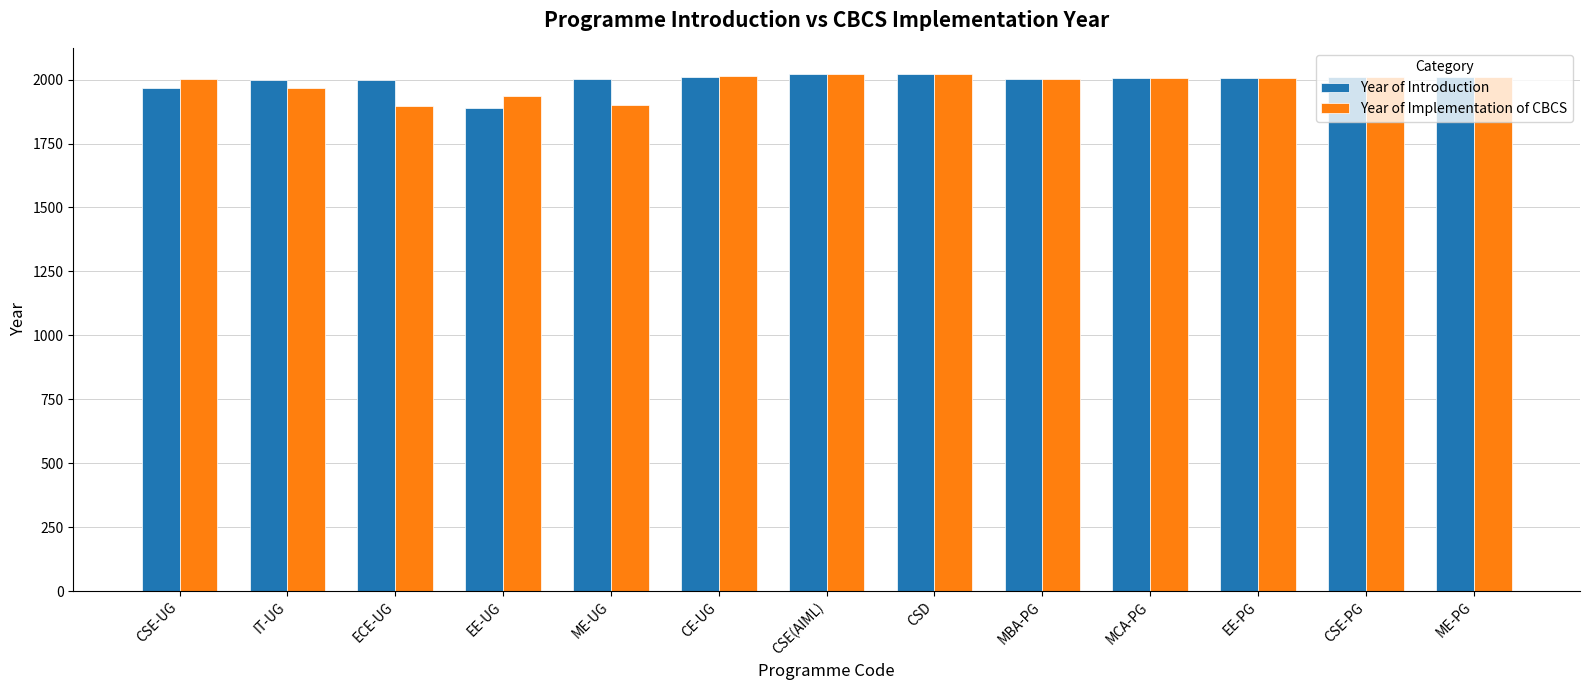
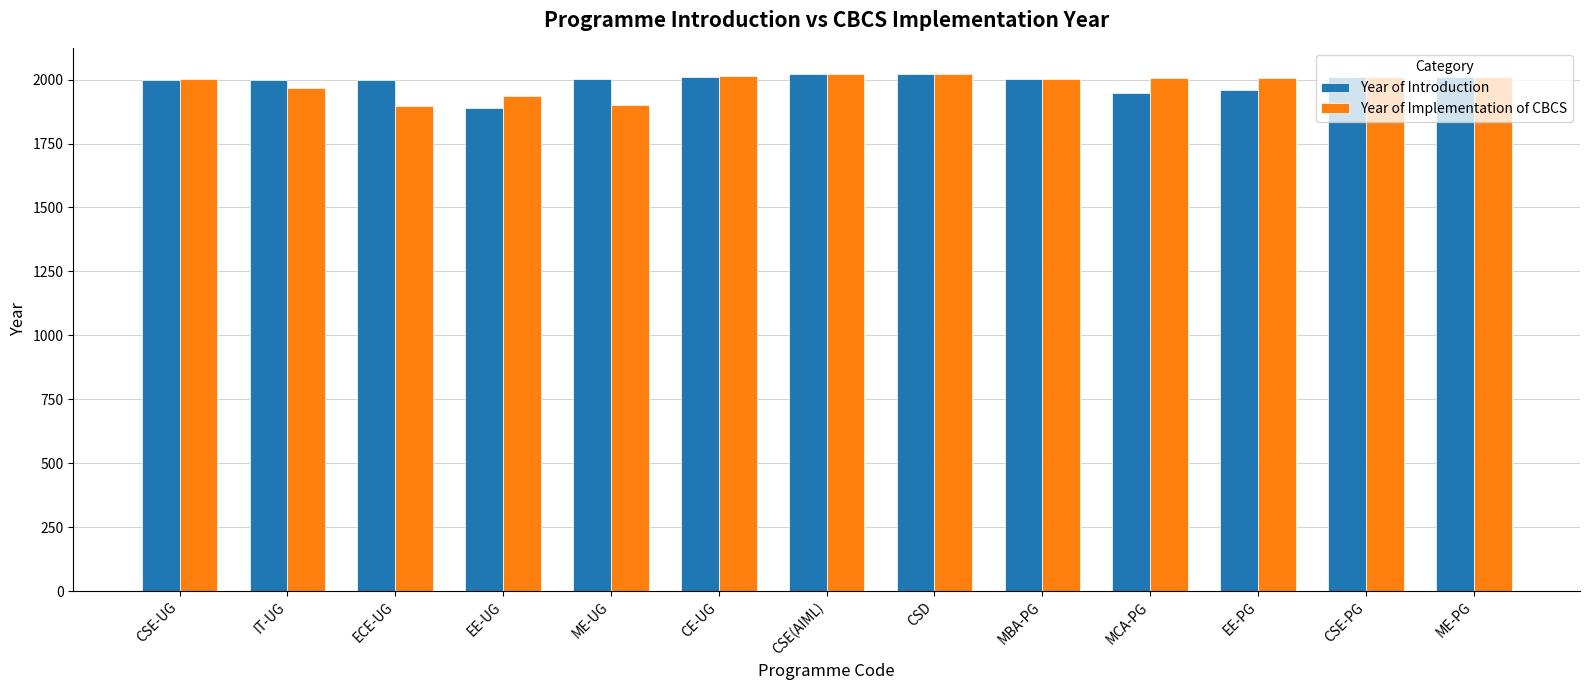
Year of Introduction, CSE-UG: 1970 -> 2000
Year of Introduction, MCA-PG: 2010 -> 1950
Year of Introduction, EE-PG: 2010 -> 1960
